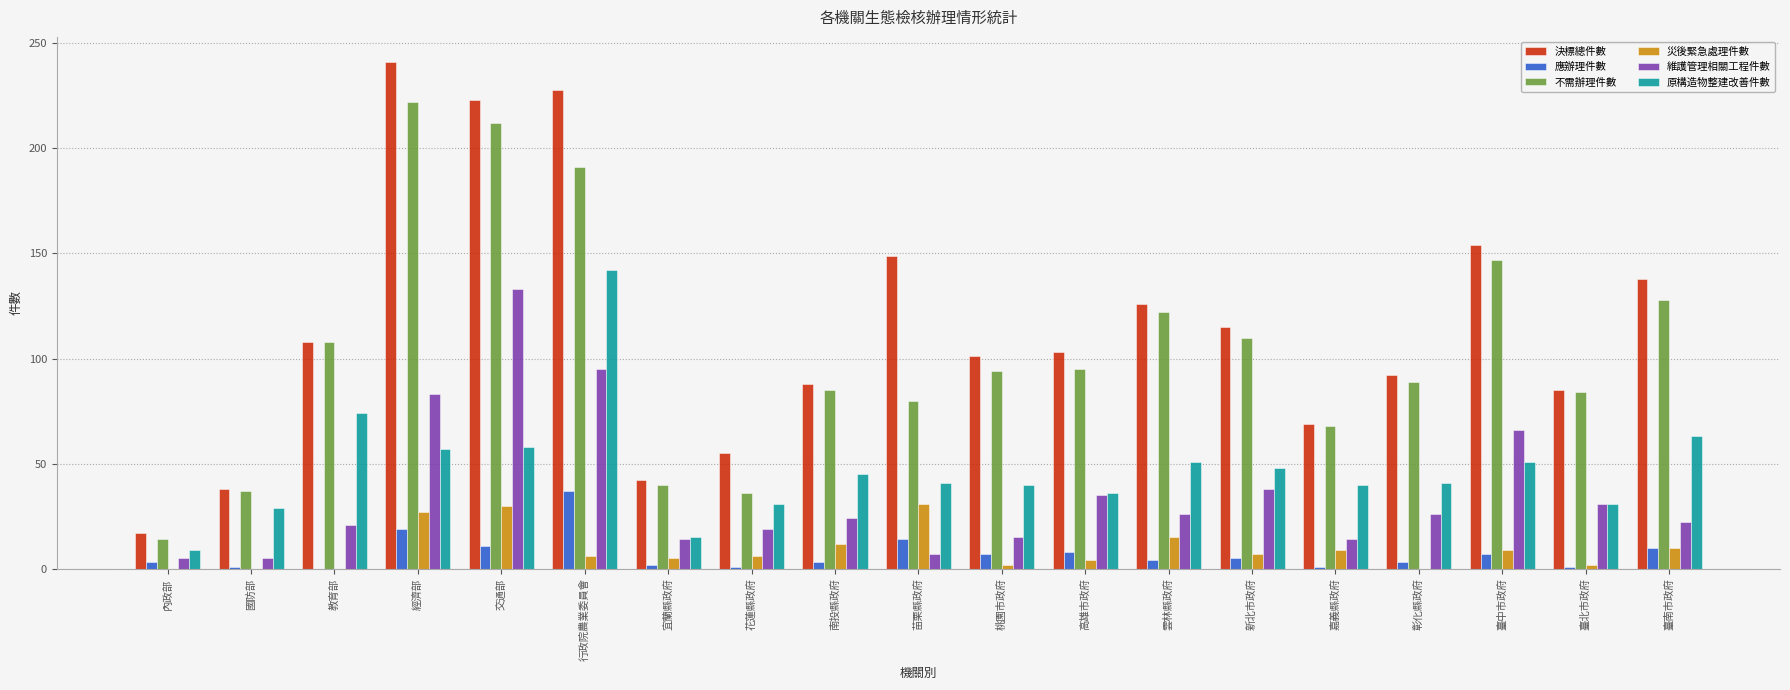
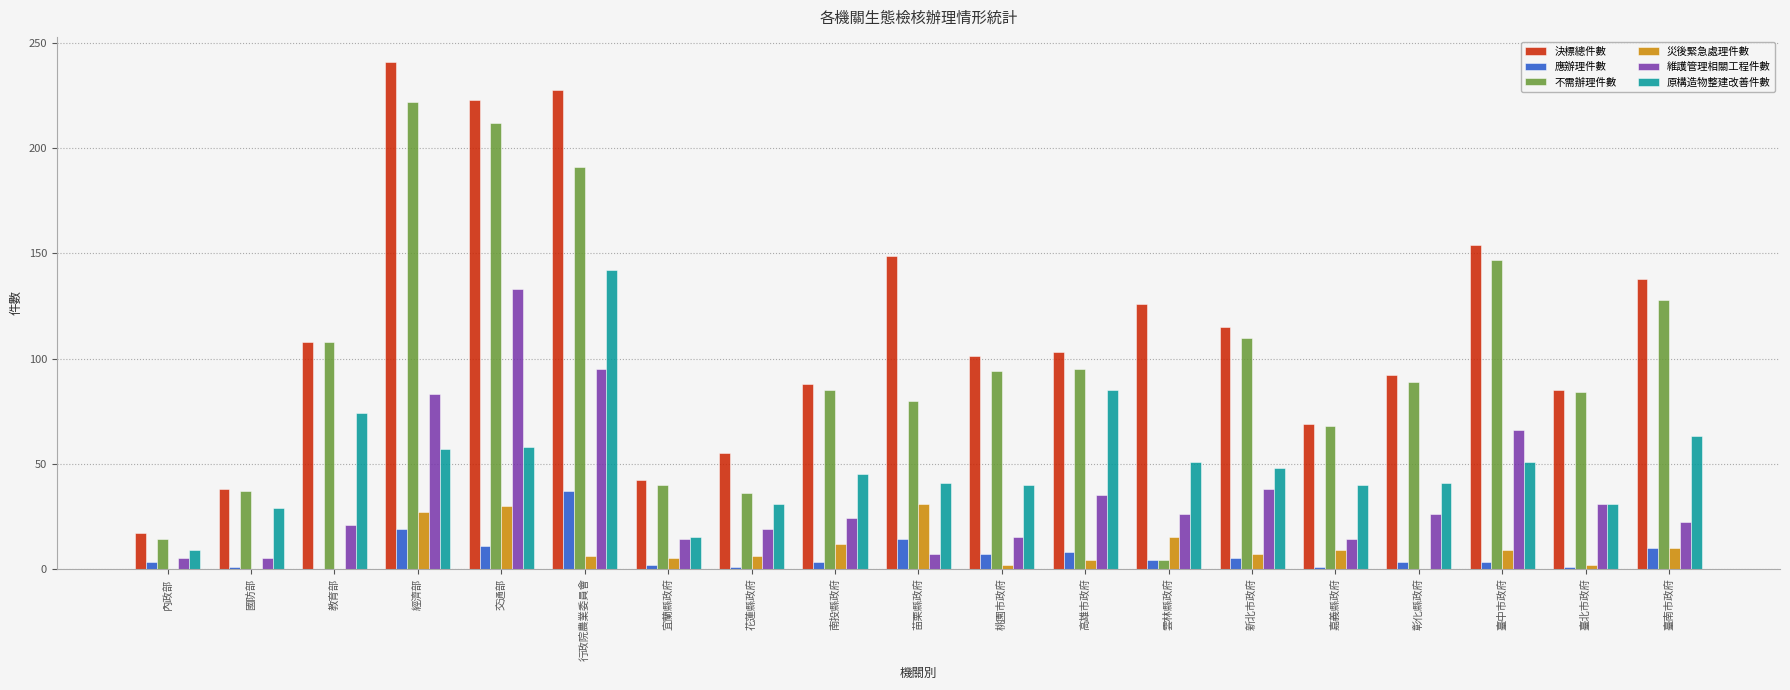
原構造物整建改善件數, 高雄市政府: 36 -> 85
不需辦理件數, 雲林縣政府: 122 -> 4
應辦理件數, 臺中市政府: 7 -> 3
